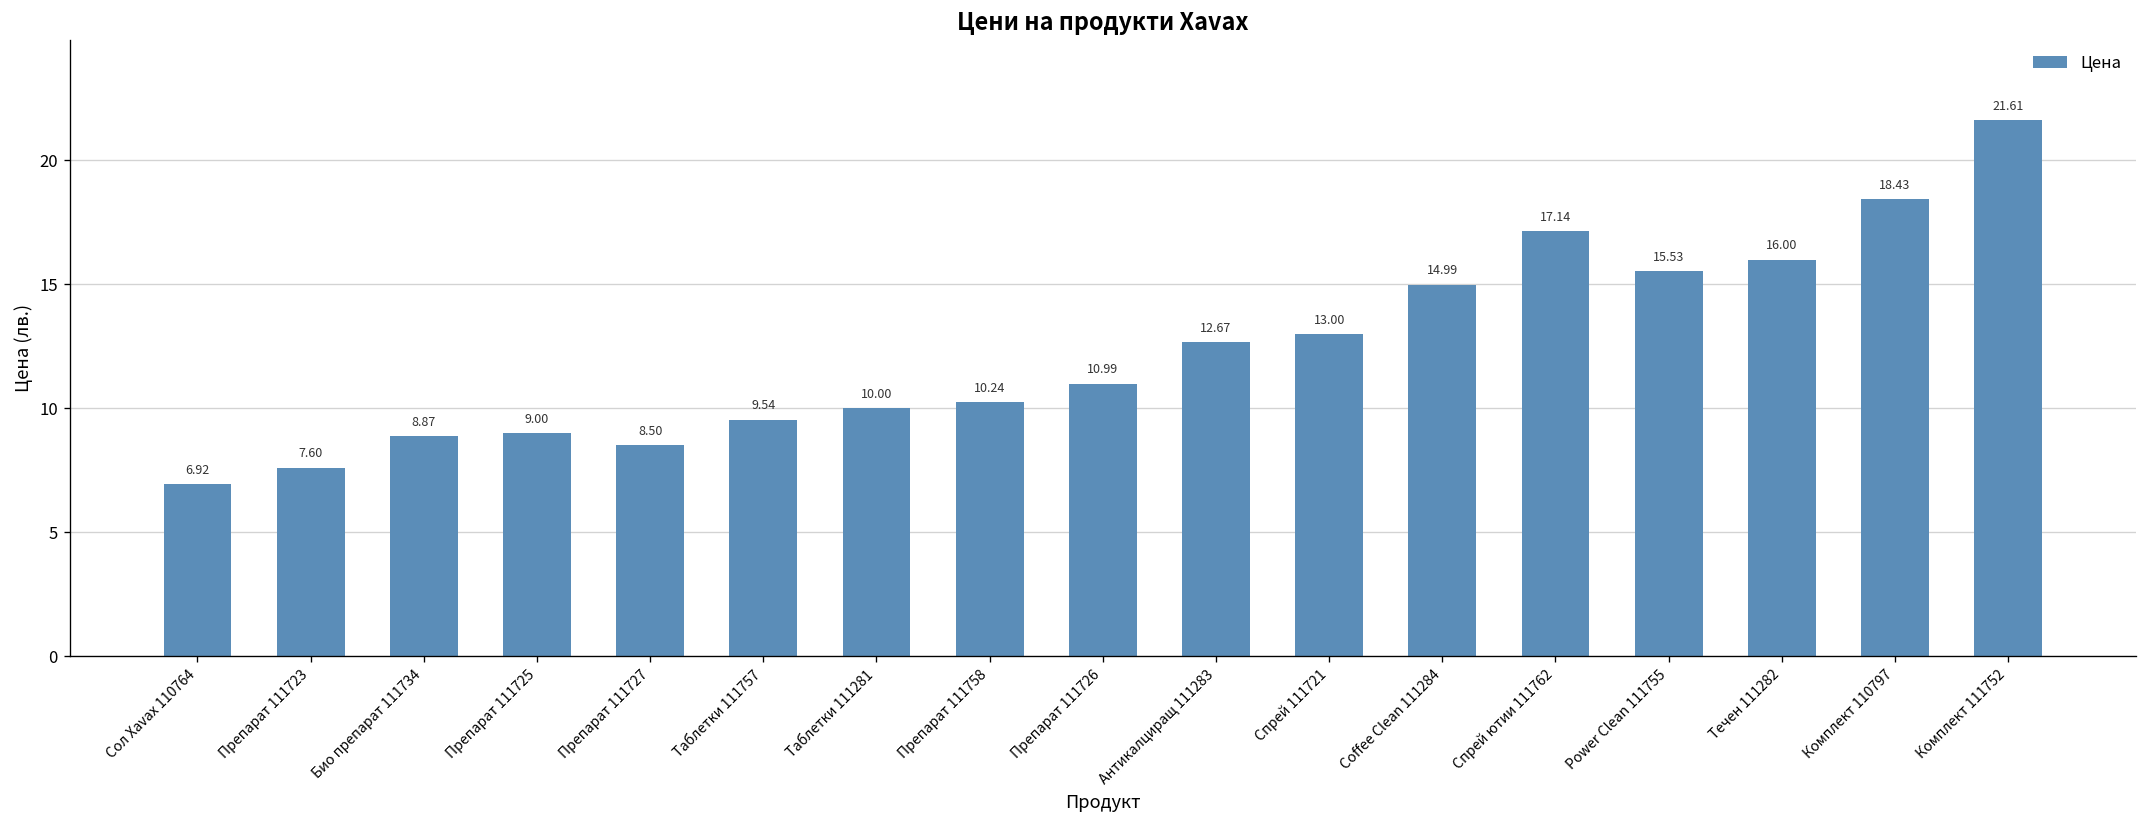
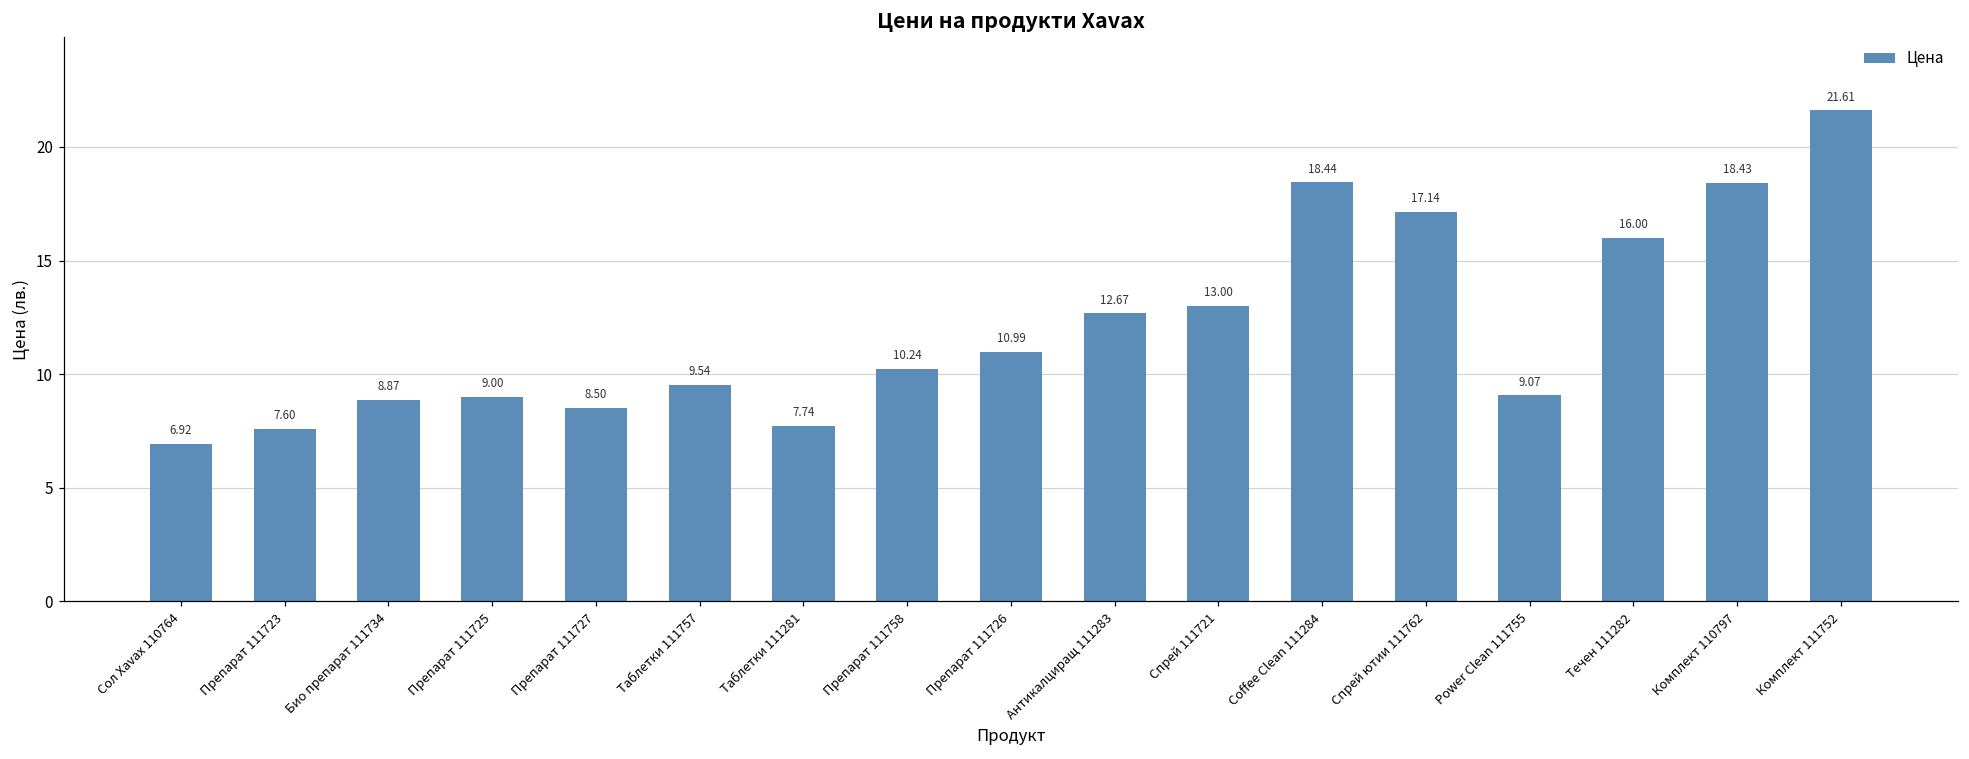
Таблетки 111281: 10.00 -> 7.74
Coffee Clean 111284: 14.99 -> 18.44
Power Clean 111755: 15.53 -> 9.07
